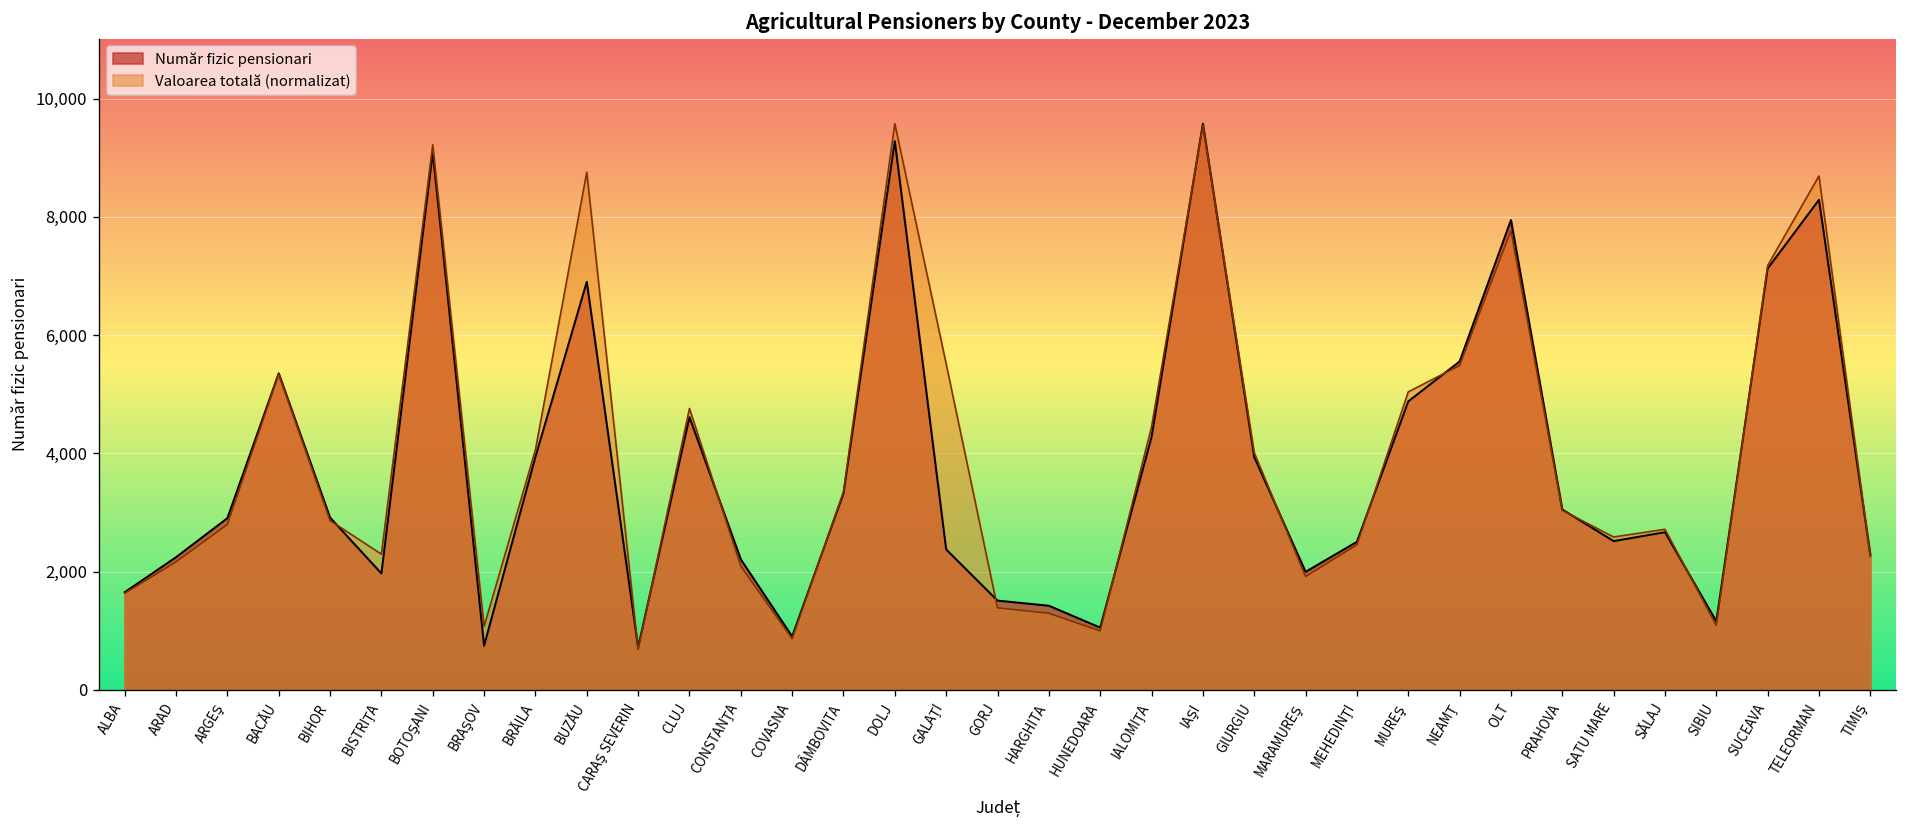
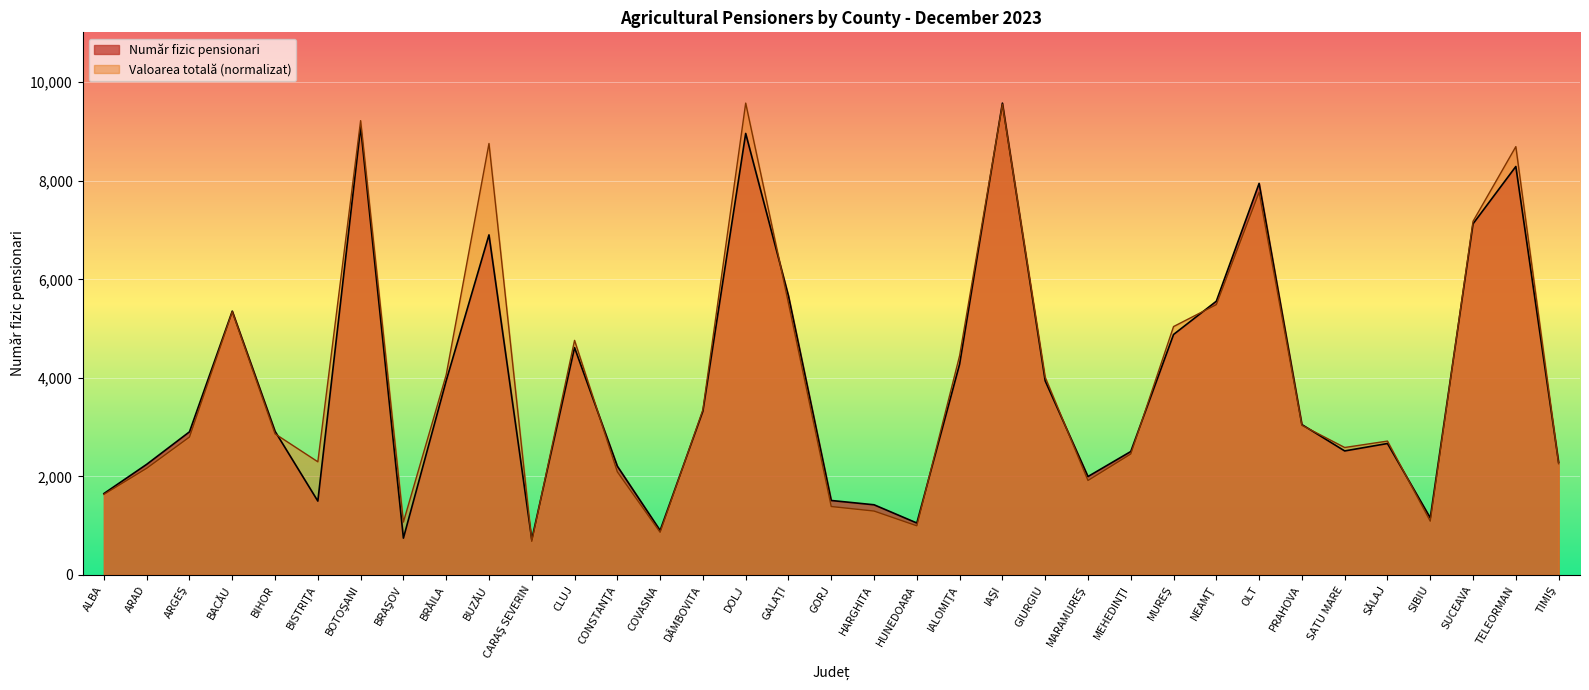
Număr fizic pensionari, BISTRIŢA: 2,000 -> 1,500
Număr fizic pensionari, DOLJ: 9,300 -> 9,000
Număr fizic pensionari, GALAŢI: 2,400 -> 5,700
